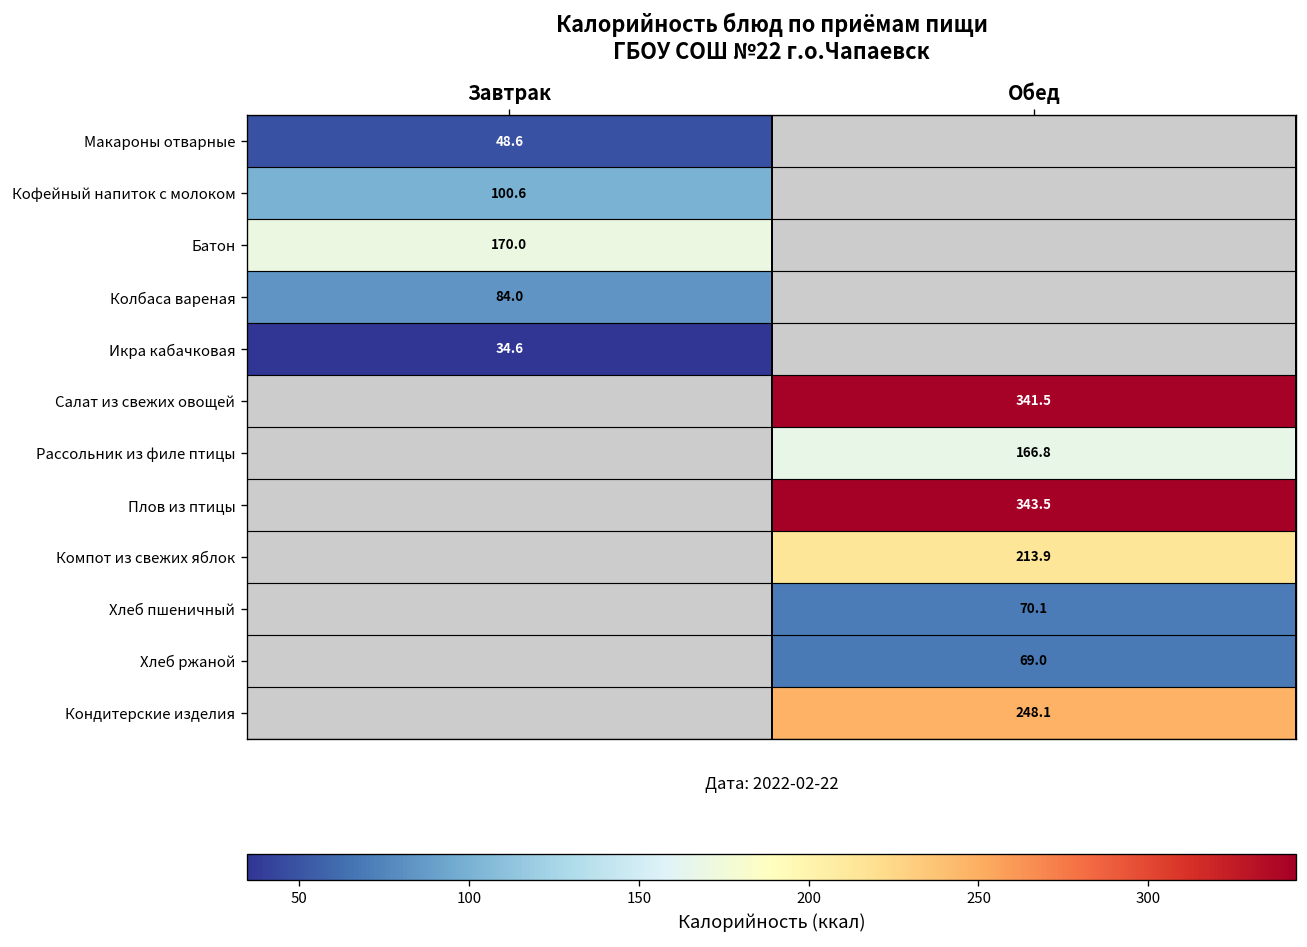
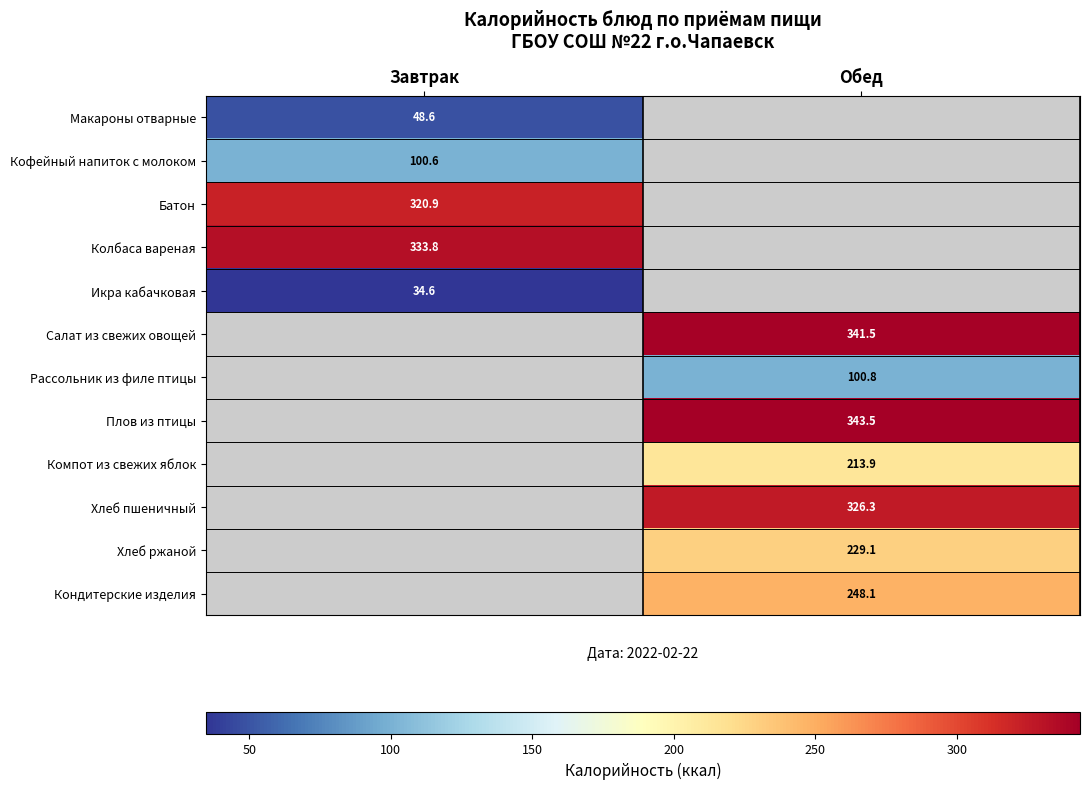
Батон, Завтрак: 170.0 -> 320.9
Колбаса вареная, Завтрак: 84.0 -> 333.8
Рассольник из филе птицы, Обед: 166.8 -> 100.8
Хлеб пшеничный, Обед: 70.1 -> 326.3
Хлеб ржаной, Обед: 69.0 -> 229.1
